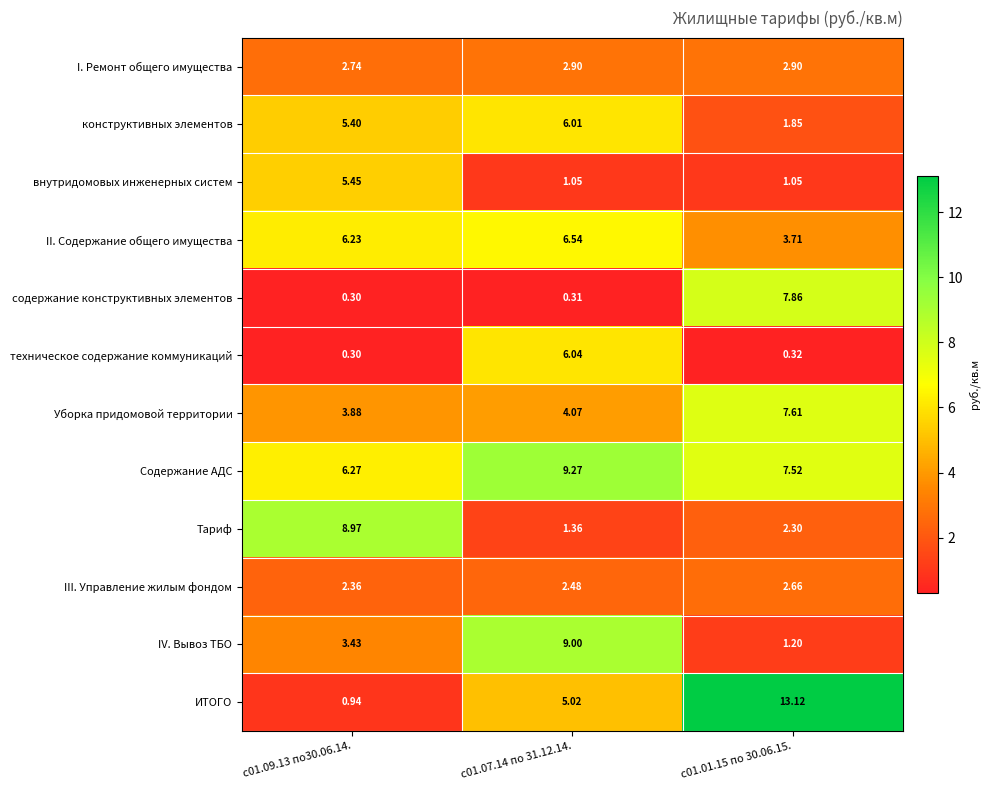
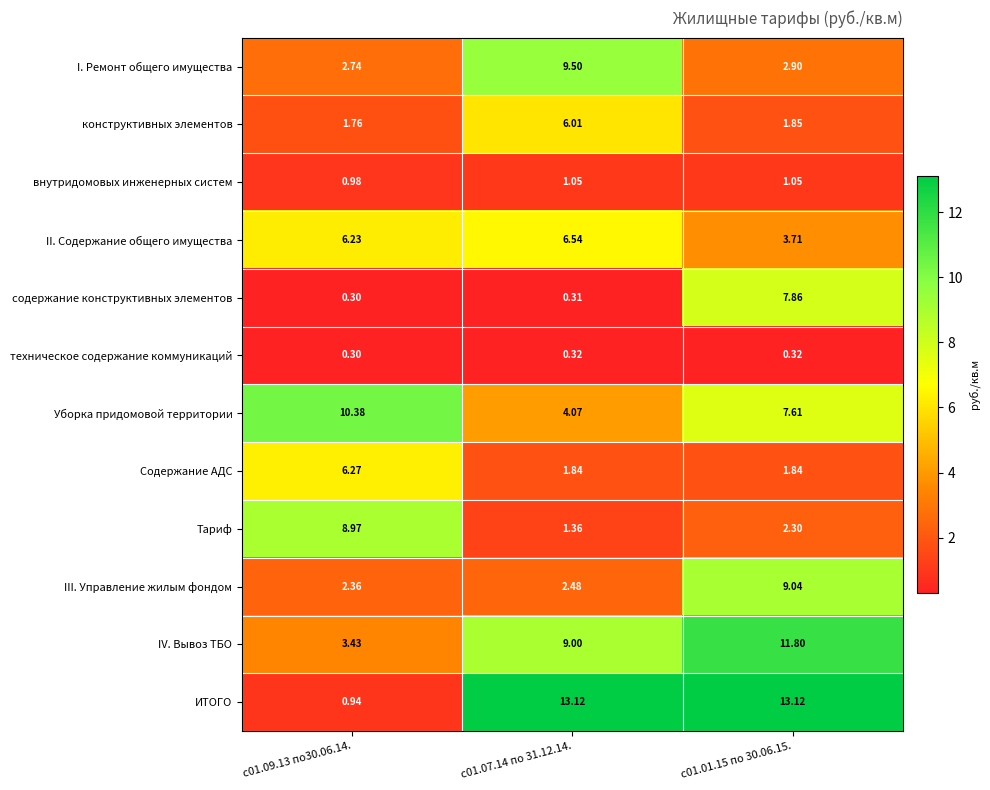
I. Ремонт общего имущества, с01.07.14 по 31.12.14.: 2.90 -> 9.50
конструктивных элементов, с01.09.13 по30.06.14.: 5.40 -> 1.76
внутридомовых инженерных систем, с01.09.13 по30.06.14.: 5.45 -> 0.98
техническое содержание коммуникаций, с01.07.14 по 31.12.14.: 6.04 -> 0.32
Уборка придомовой территории, с01.09.13 по30.06.14.: 3.88 -> 10.38
Содержание АДС, с01.07.14 по 31.12.14.: 9.27 -> 1.84
Содержание АДС, с01.01.15 по 30.06.15.: 7.52 -> 1.84
III. Управление жилым фондом, с01.01.15 по 30.06.15.: 2.66 -> 9.04
IV. Вывоз ТБО, с01.01.15 по 30.06.15.: 1.20 -> 11.80
ИТОГО, с01.07.14 по 31.12.14.: 5.02 -> 13.12
